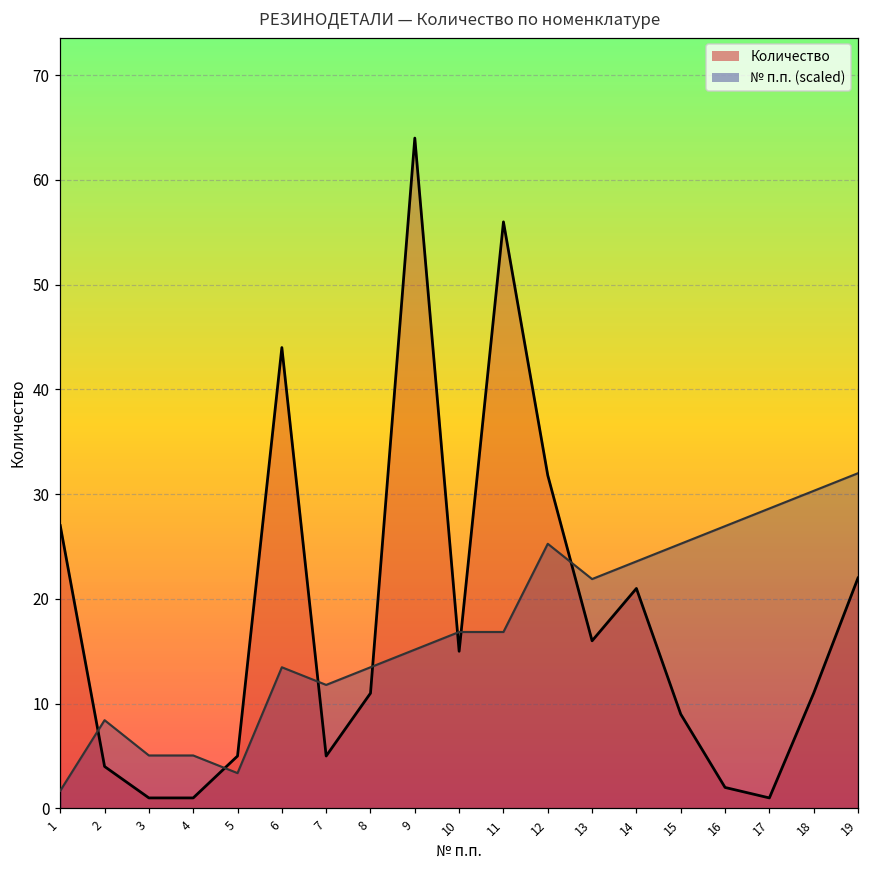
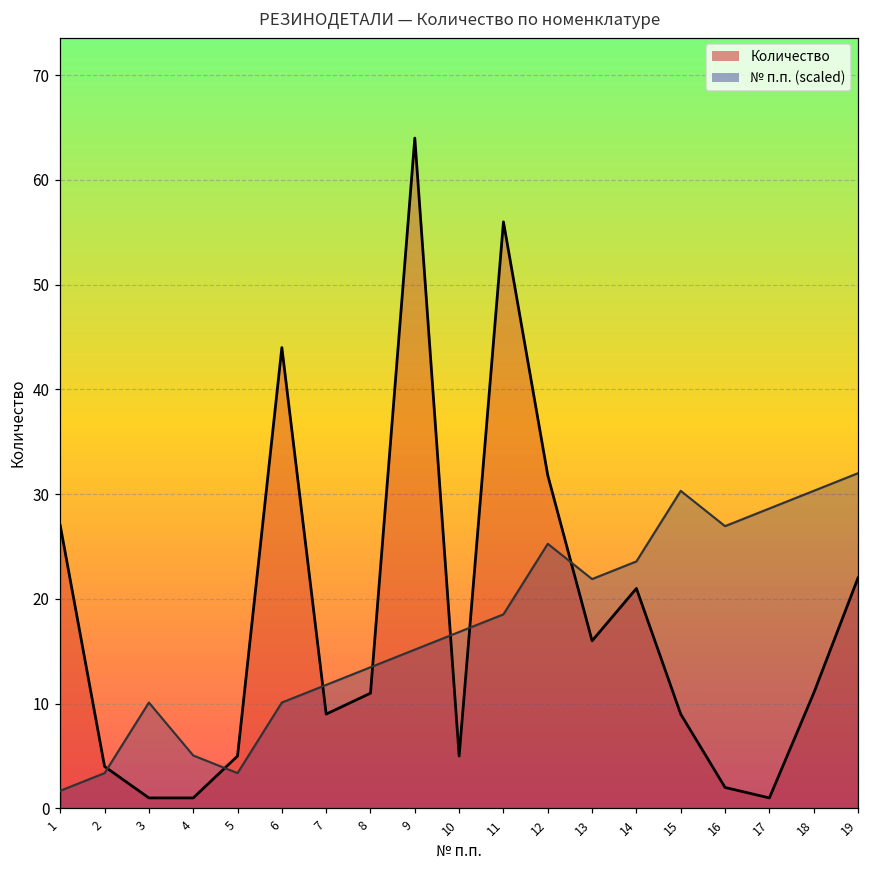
№ п.п. (scaled), 2: 8 -> 3
№ п.п. (scaled), 3: 5 -> 10
№ п.п. (scaled), 6: 13 -> 10
Количество, 7: 5 -> 9
Количество, 10: 15 -> 5
№ п.п. (scaled), 11: 17 -> 19
№ п.п. (scaled), 15: 25 -> 30
